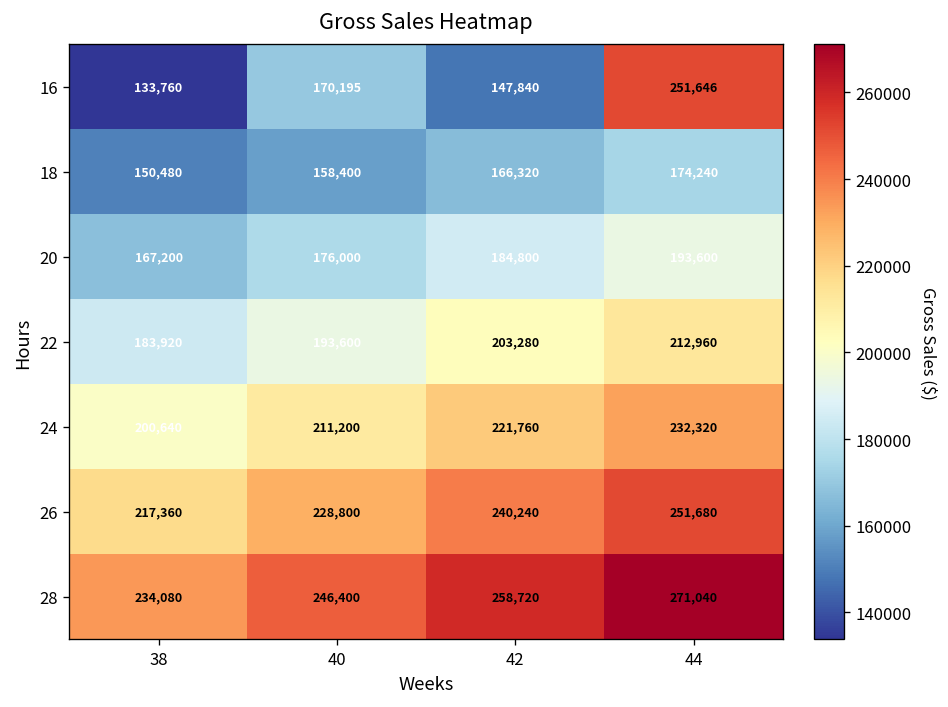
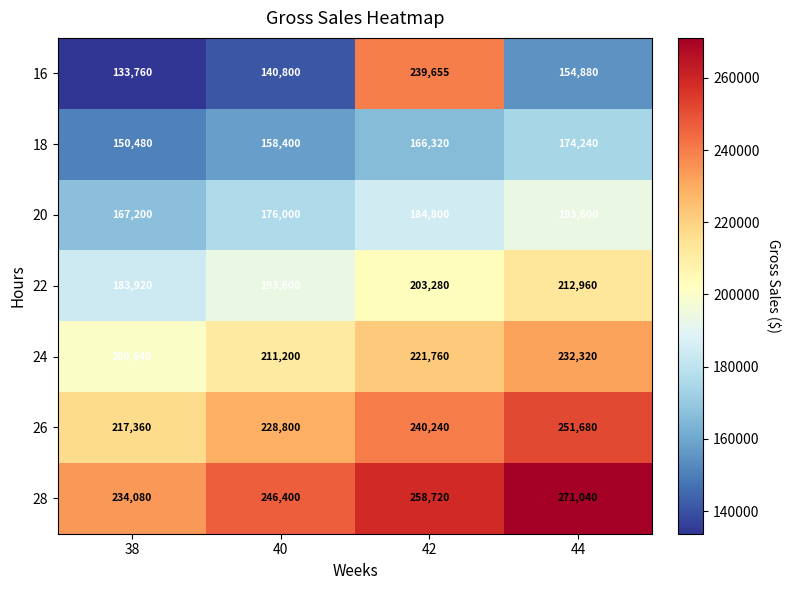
16, 40: 170,195 -> 140,800
16, 42: 147,840 -> 239,655
16, 44: 251,646 -> 154,880
